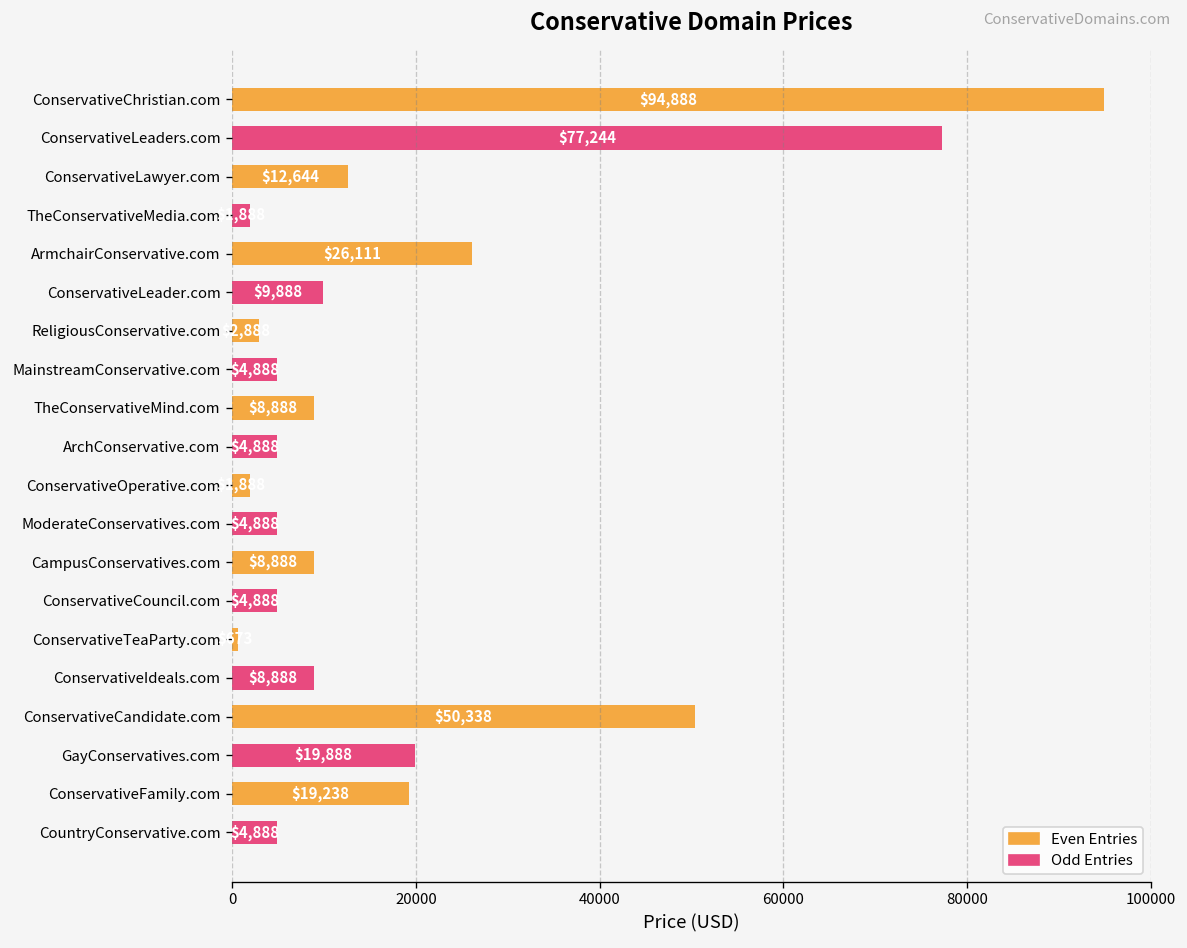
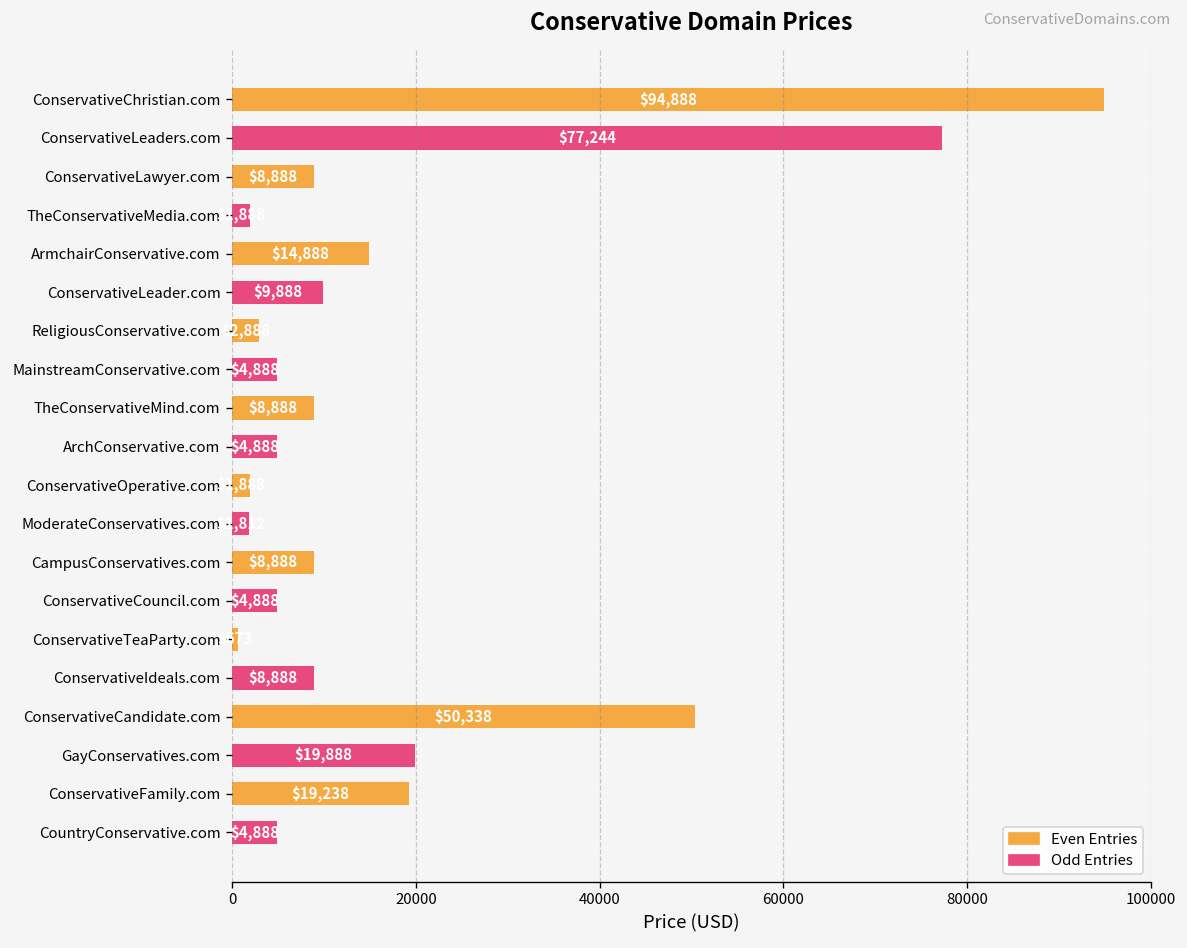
ConservativeLawyer.com: $12,644 -> $8,888
ArmchairConservative.com: $26,111 -> $14,888
ModerateConservatives.com: 5000 -> 2000
